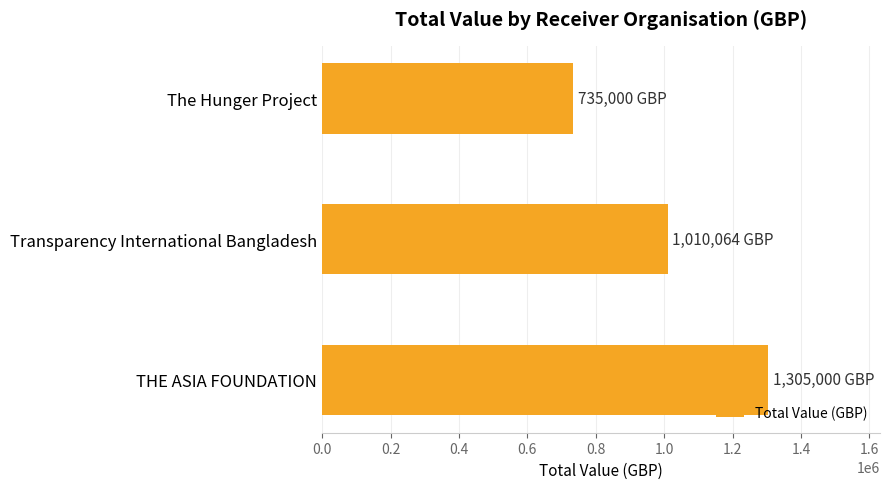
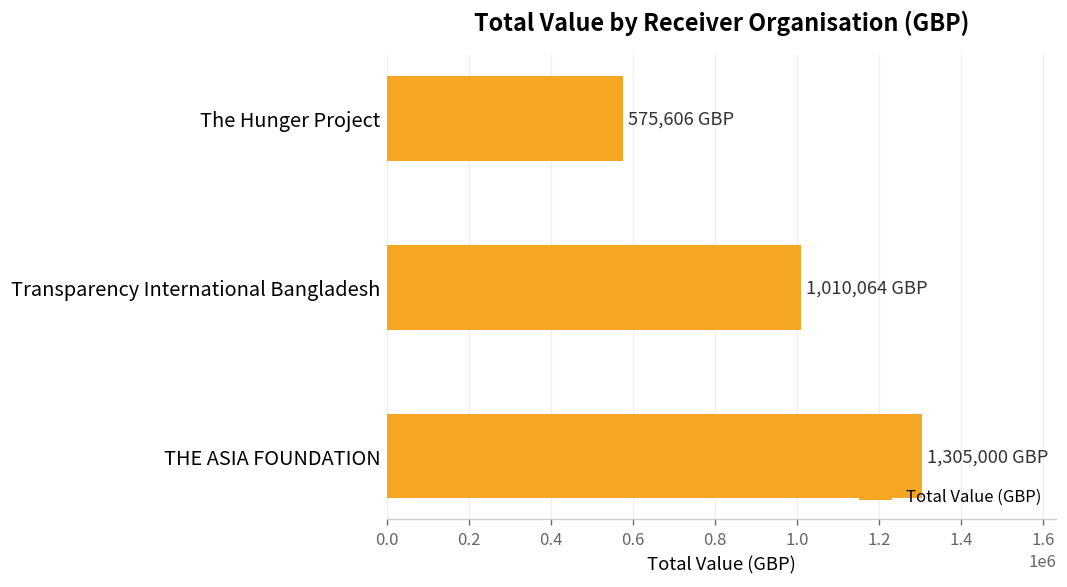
The Hunger Project: 735,000 -> 575,606
